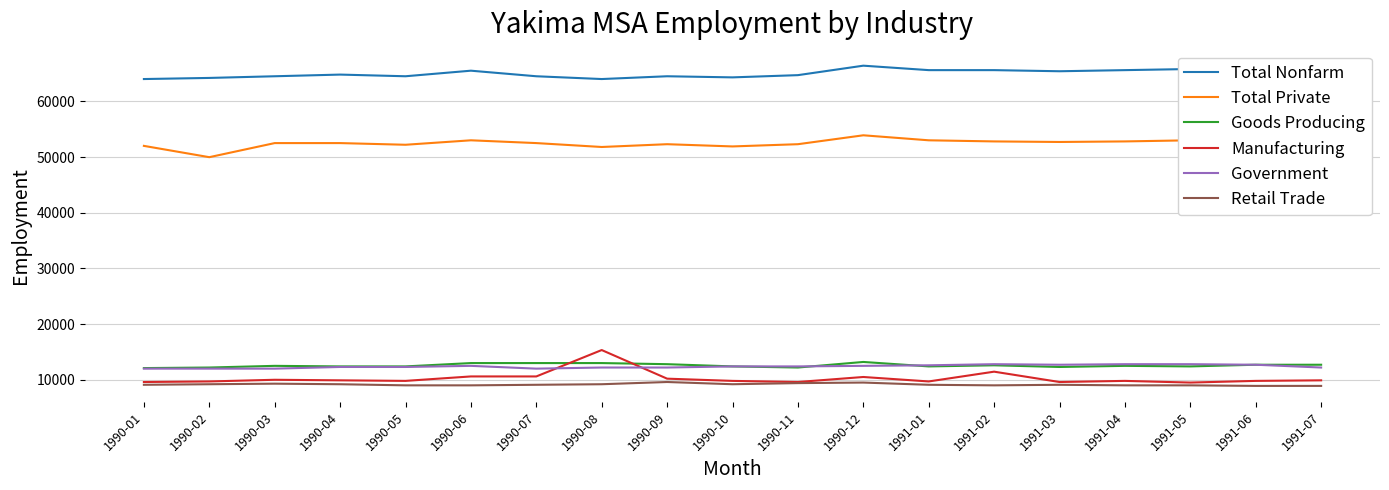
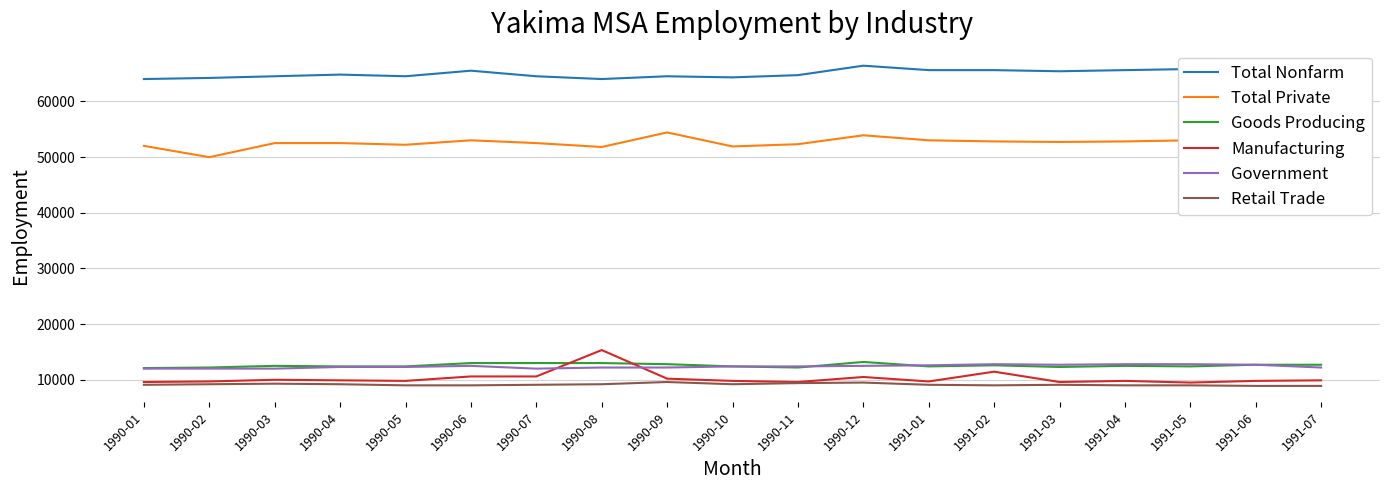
Total Private, 1990-09: 52000 -> 54000
